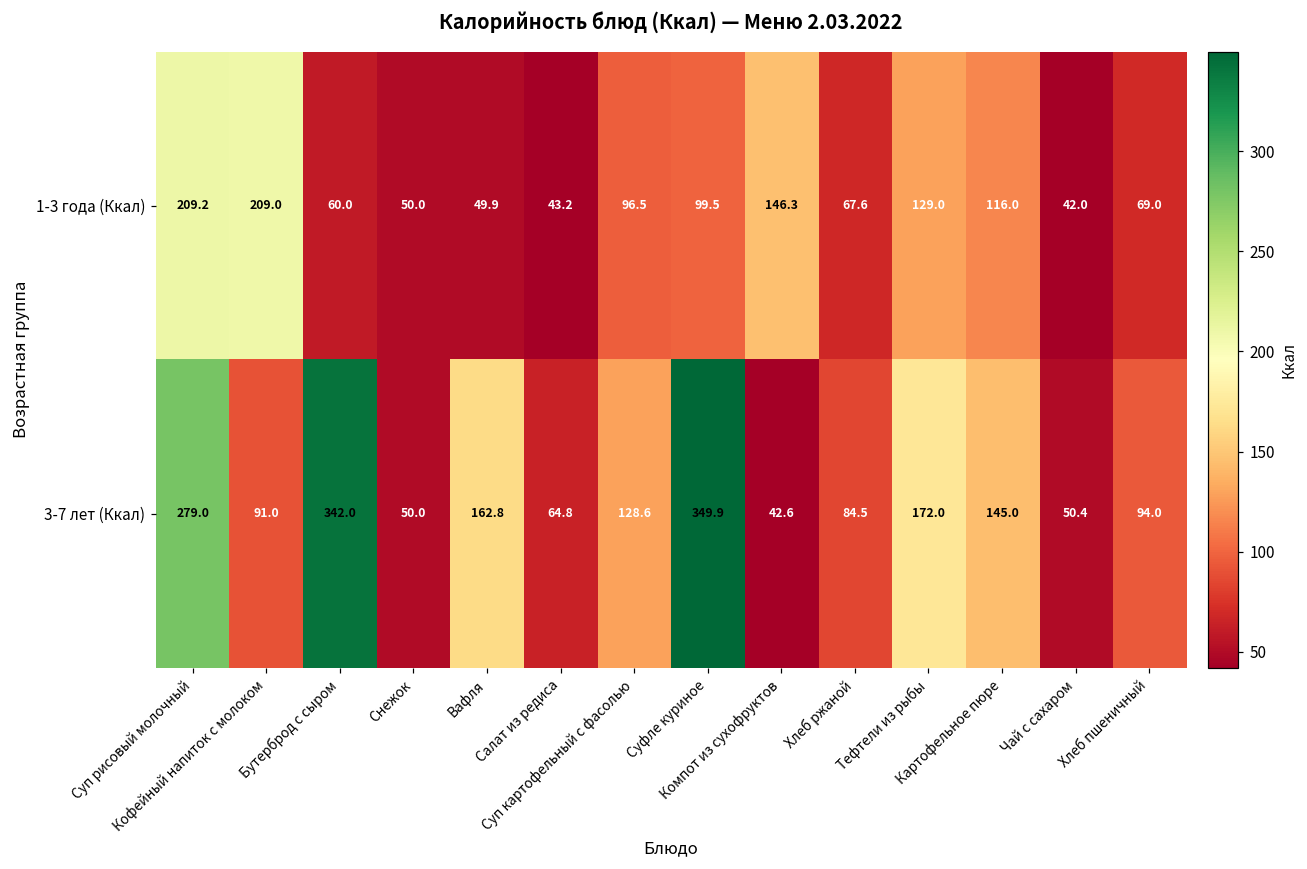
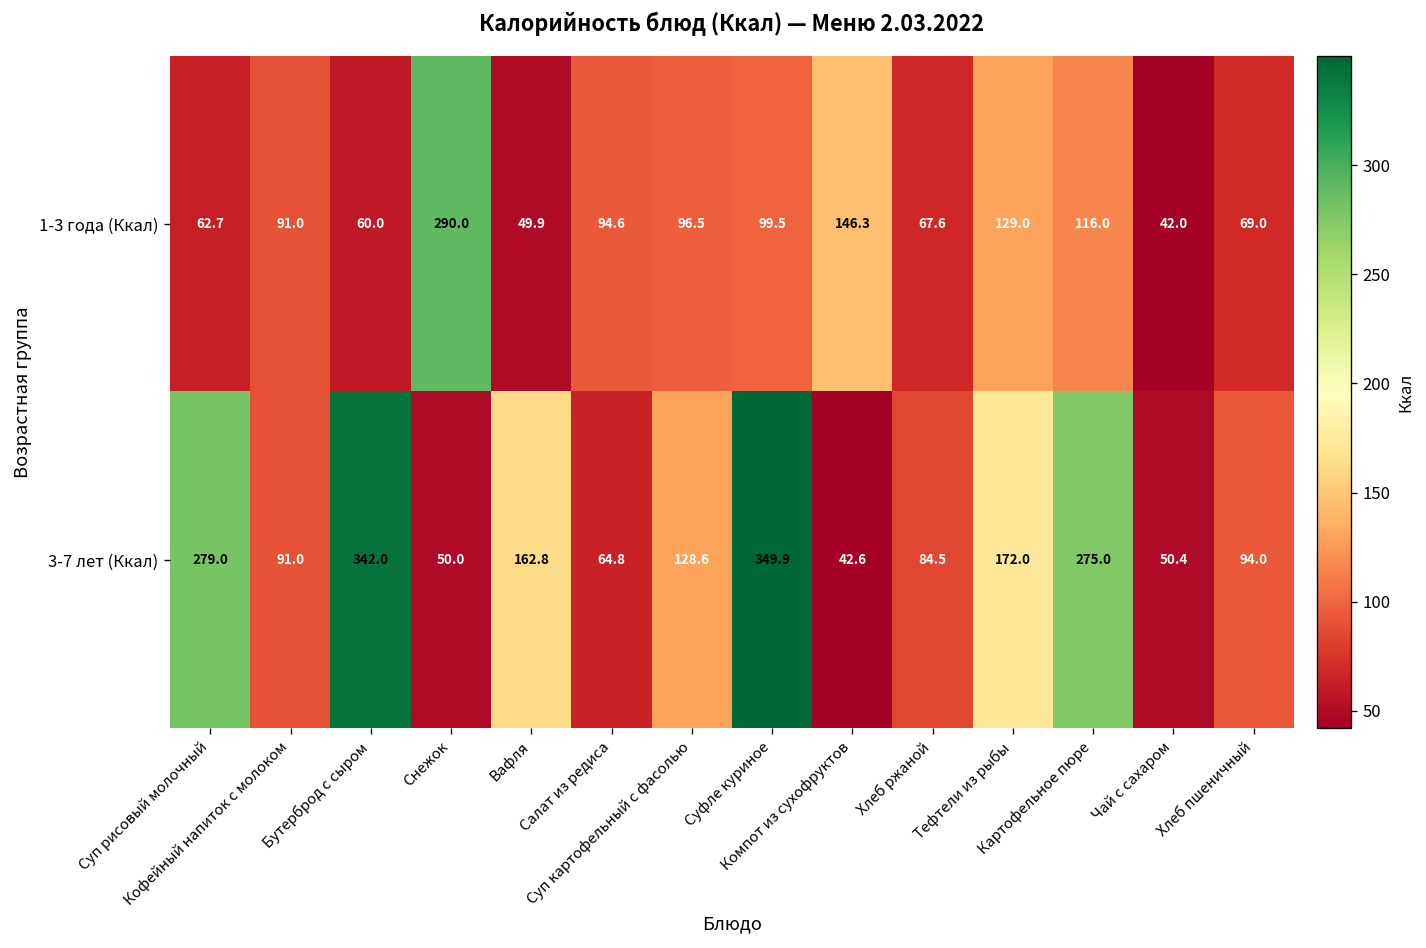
1-3 года (Ккал), Суп рисовый молочный: 209.2 -> 62.7
1-3 года (Ккал), Кофейный напиток с молоком: 209.0 -> 91.0
1-3 года (Ккал), Снежок: 50.0 -> 290.0
1-3 года (Ккал), Салат из редиса: 43.2 -> 94.6
3-7 лет (Ккал), Картофельное пюре: 145.0 -> 275.0
